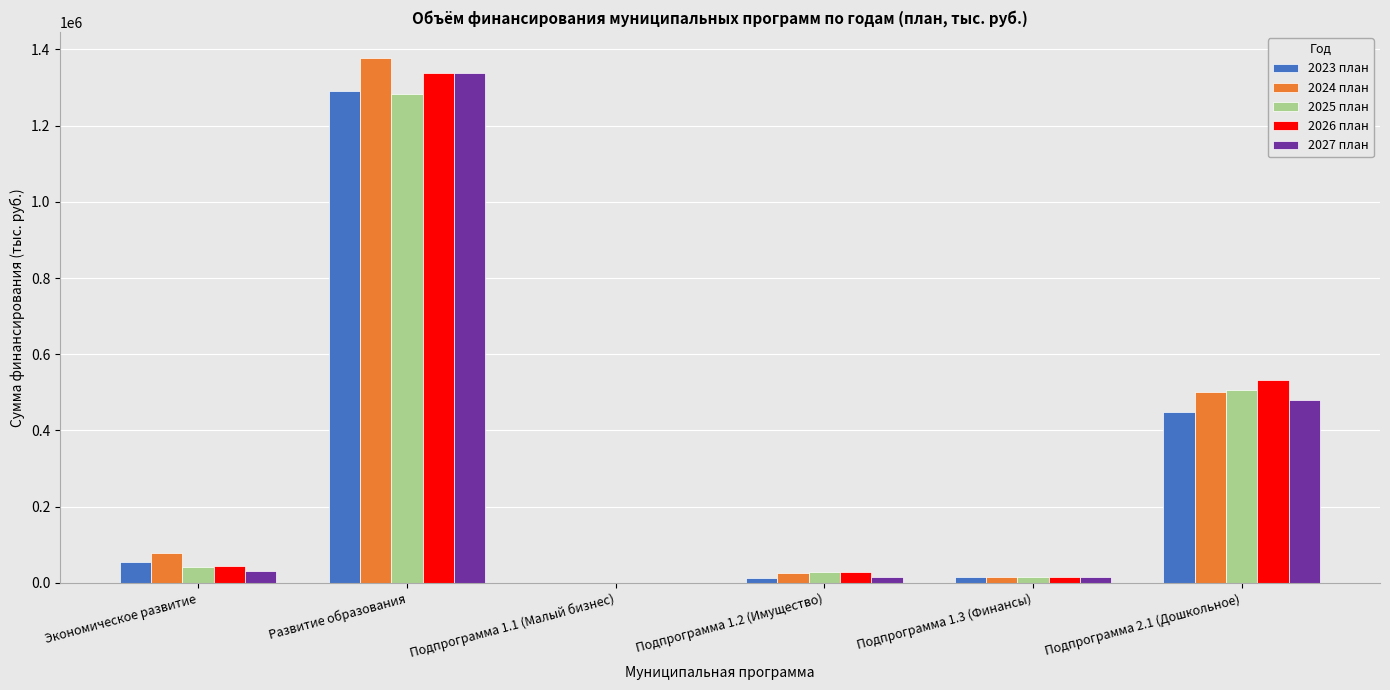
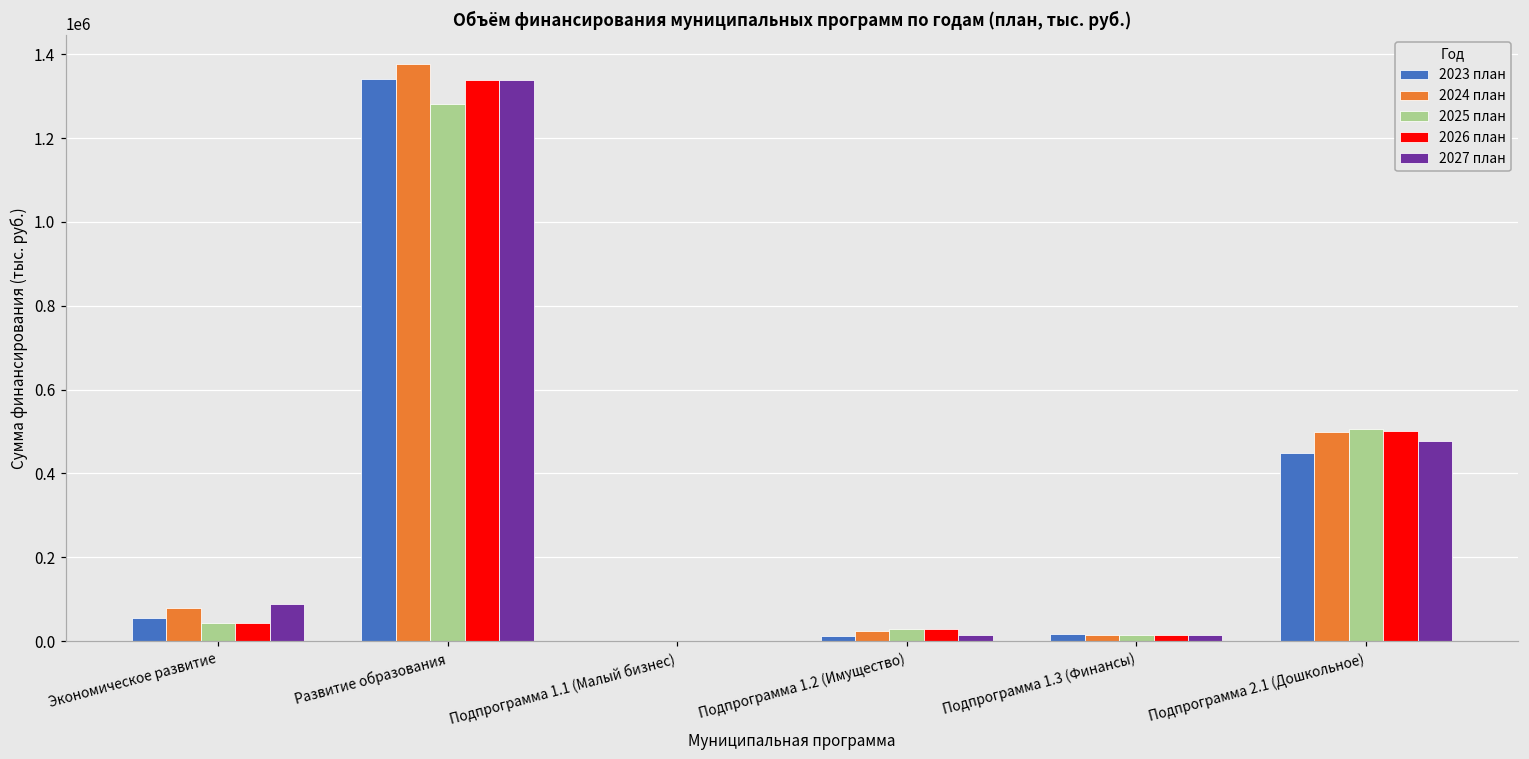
2027 план, Экономическое развитие: 30000 -> 90000
2023 план, Развитие образования: 1290000 -> 1340000
2026 план, Подпрограмма 2.1 (Дошкольное): 530000 -> 500000
